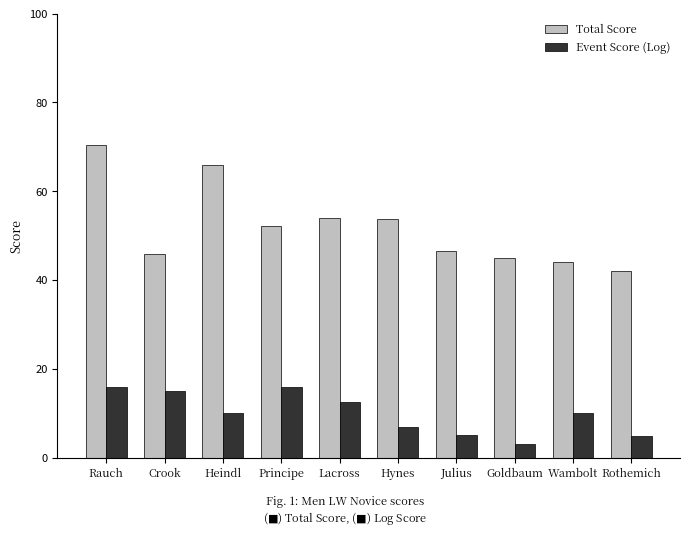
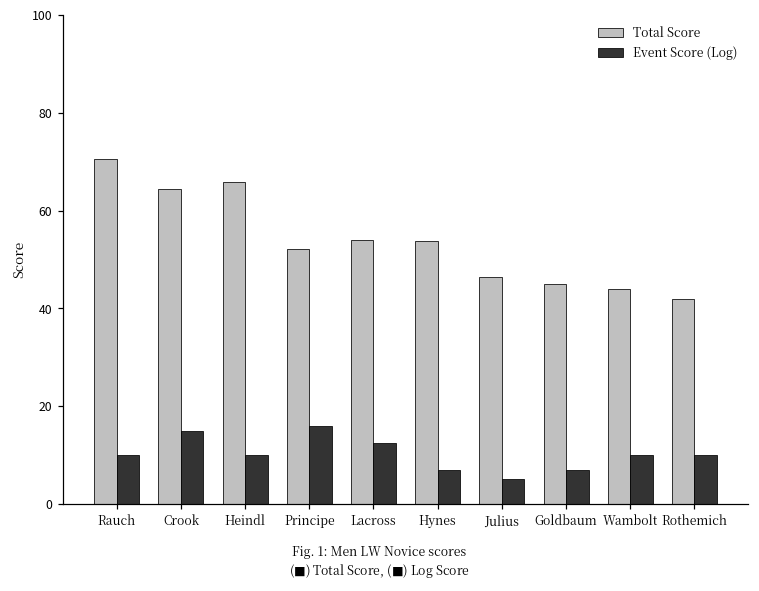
Event Score (Log), Rauch: 16 -> 10
Total Score, Crook: 46 -> 65
Event Score (Log), Goldbaum: 3 -> 7
Event Score (Log), Rothemich: 5 -> 10
